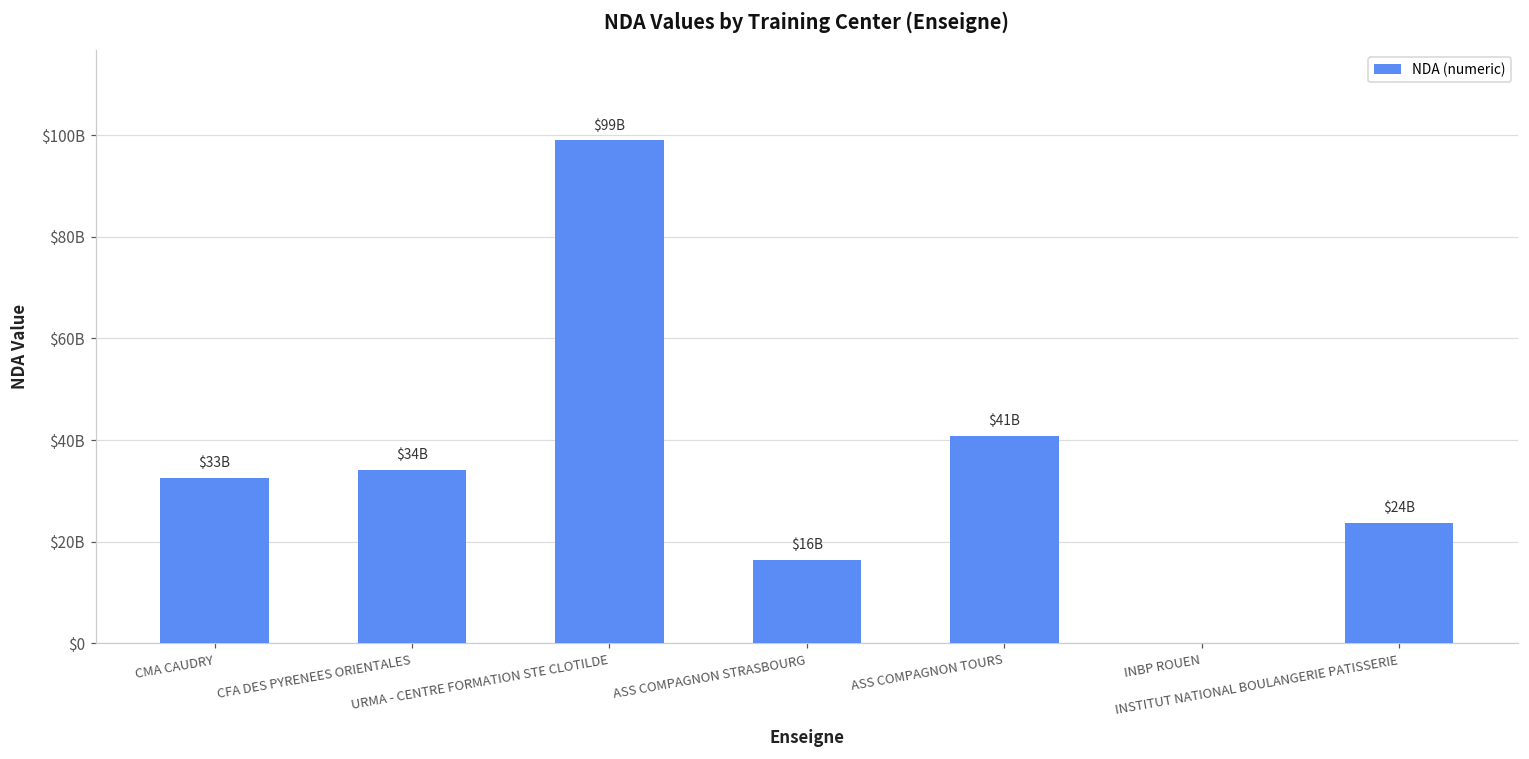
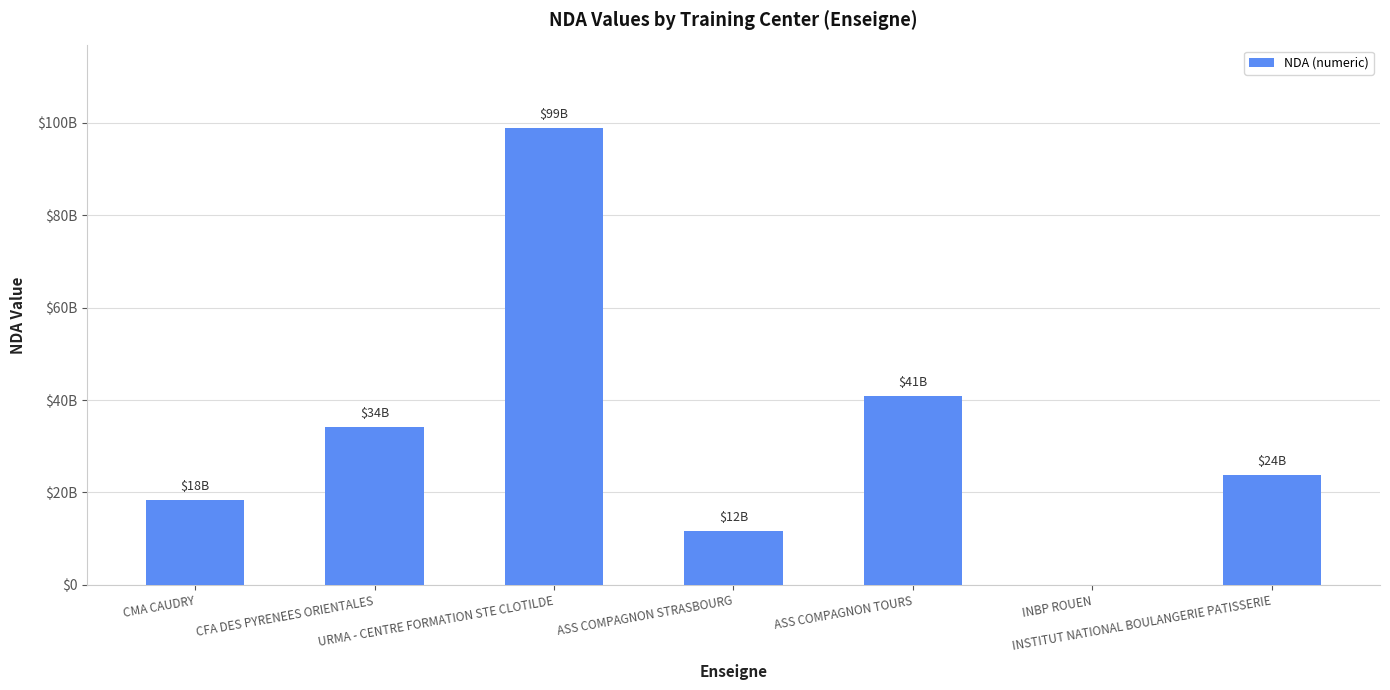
CMA CAUDRY: $33B -> $18B
ASS COMPAGNON STRASBOURG: $16B -> $12B
